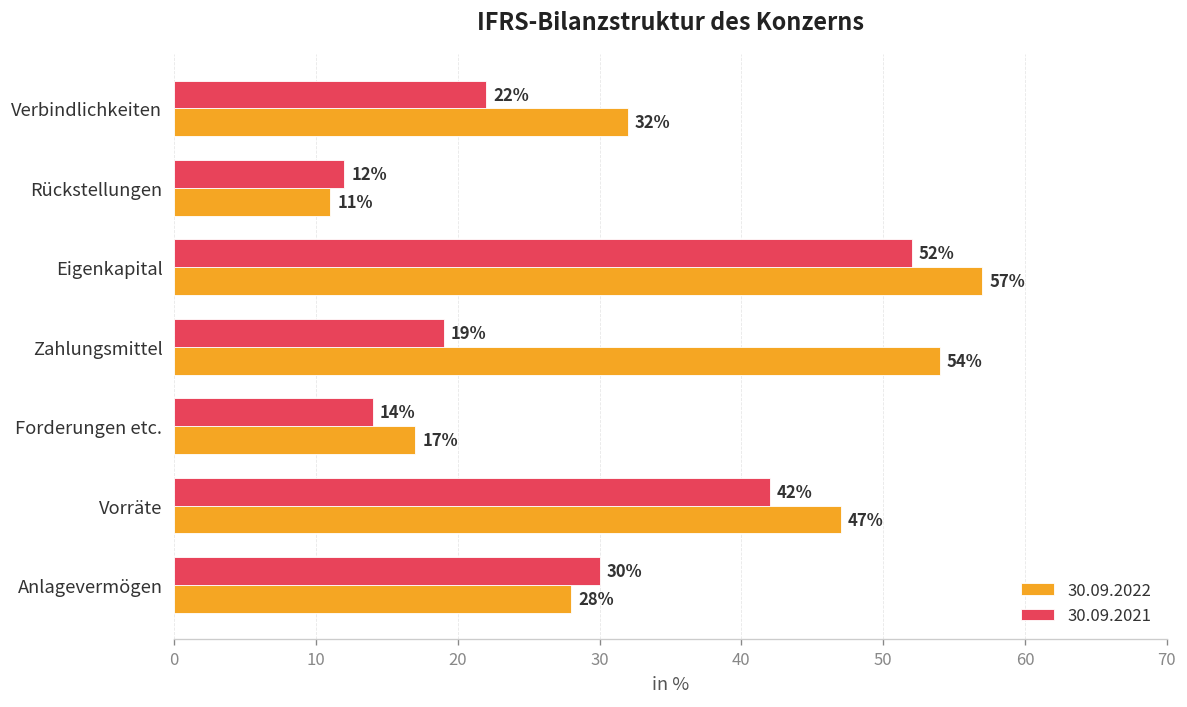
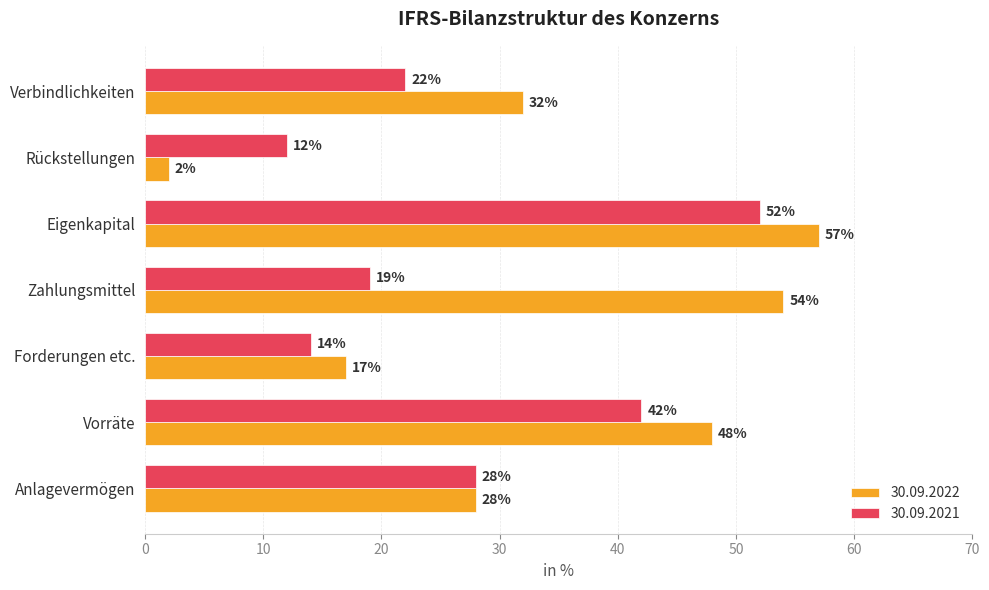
30.09.2022, Rückstellungen: 11% -> 2%
30.09.2022, Vorräte: 47% -> 48%
30.09.2021, Anlagevermögen: 30% -> 28%
